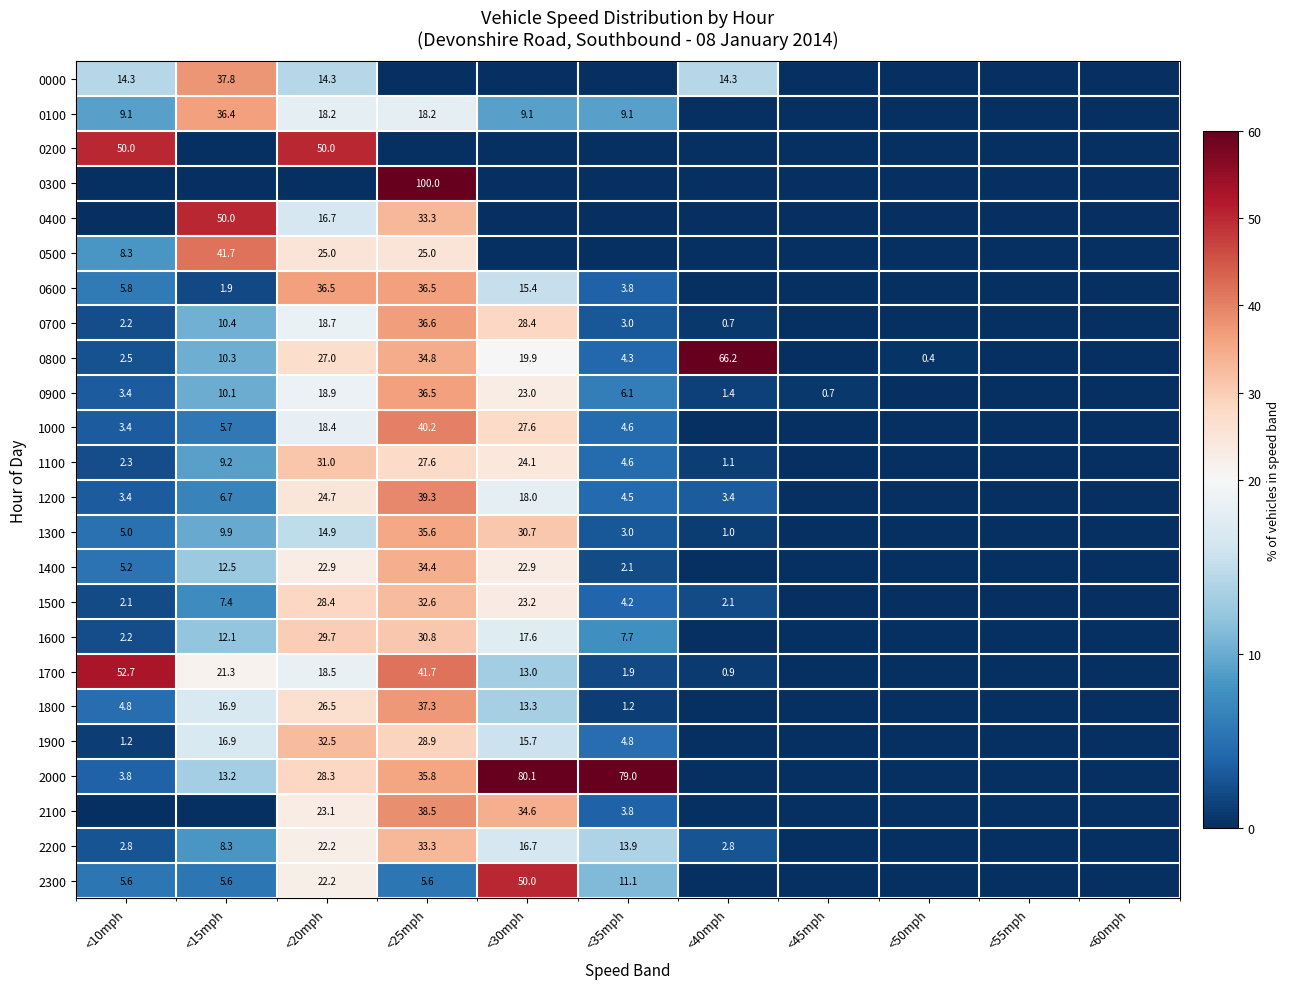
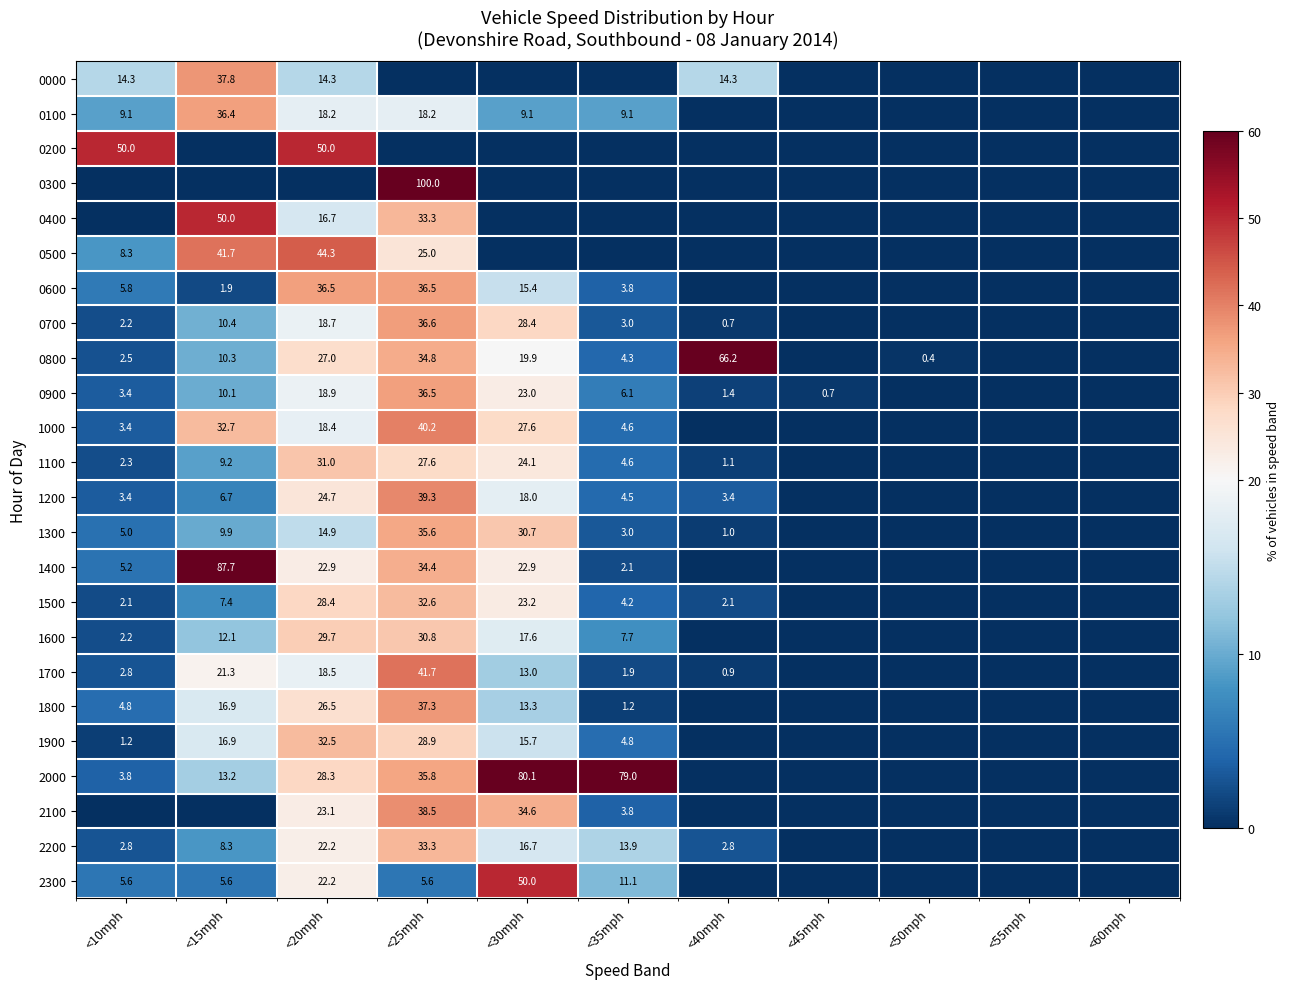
0500, <20mph: 25.0 -> 44.3
1000, <15mph: 5.7 -> 32.7
1400, <15mph: 12.5 -> 87.7
1700, <10mph: 52.7 -> 2.8
